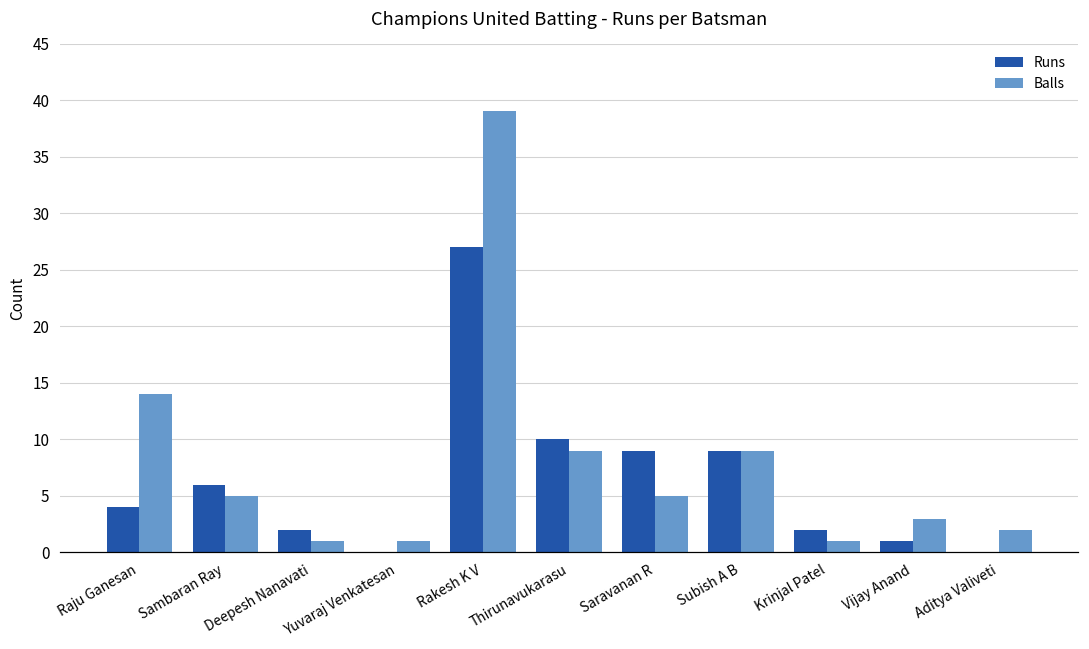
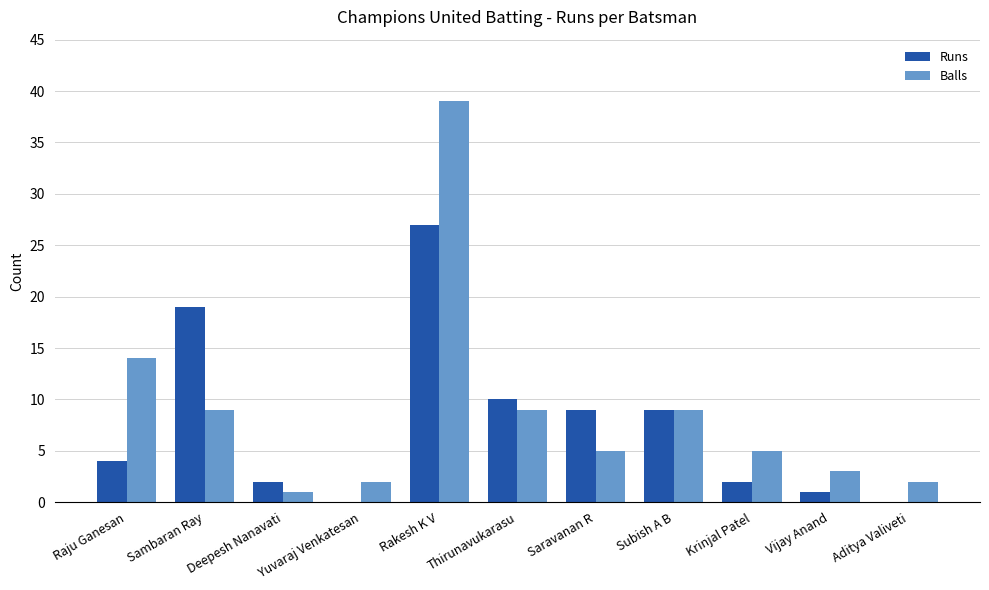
Runs, Sambaran Ray: 6 -> 19
Balls, Sambaran Ray: 5 -> 9
Balls, Yuvaraj Venkatesan: 1 -> 2
Balls, Krinjal Patel: 1 -> 5
